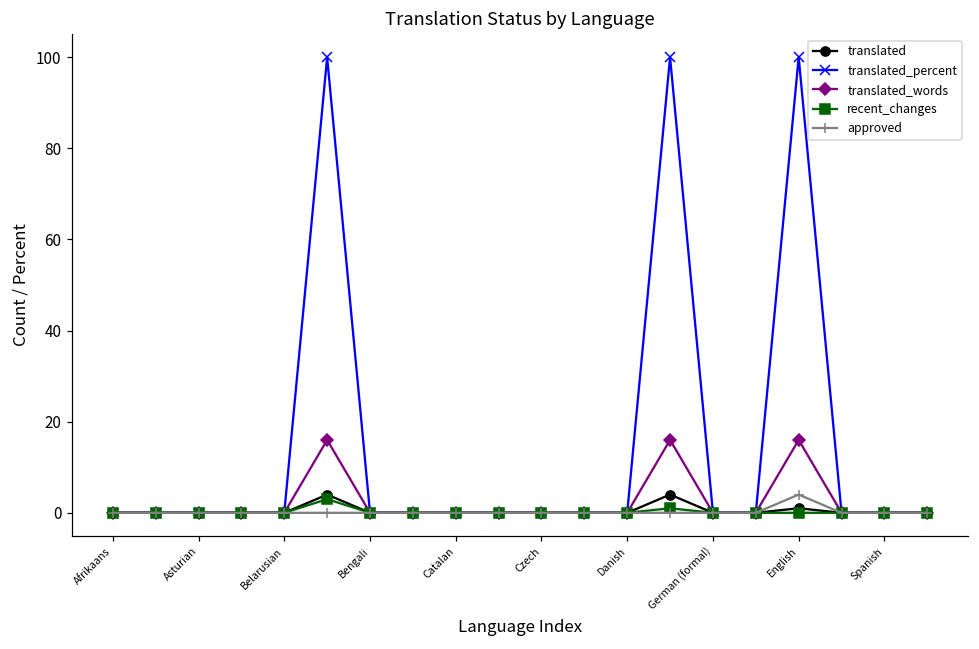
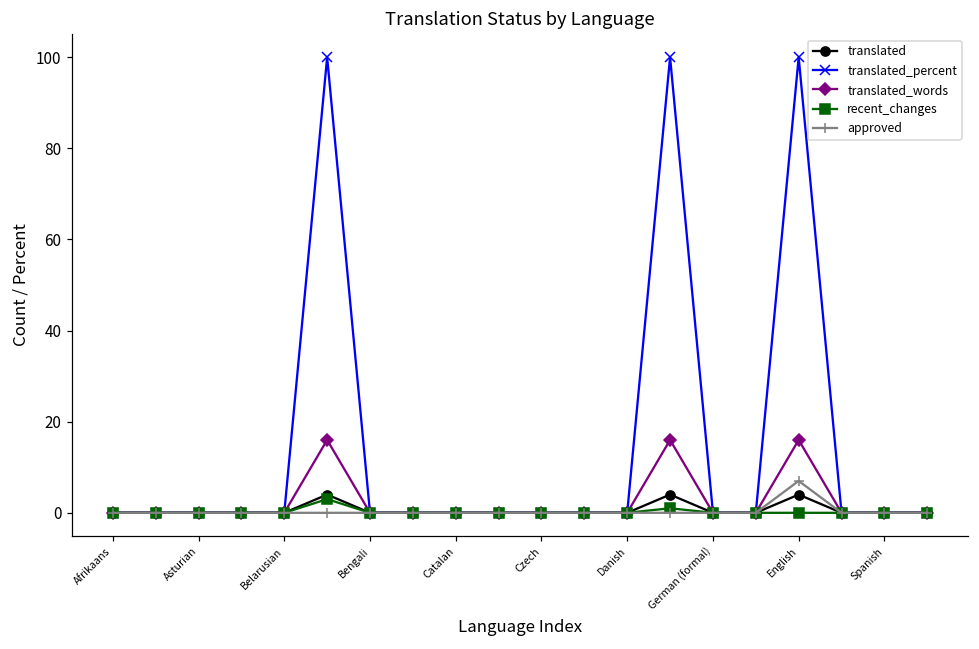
translated, English: 1 -> 4
approved, English: 4 -> 7
